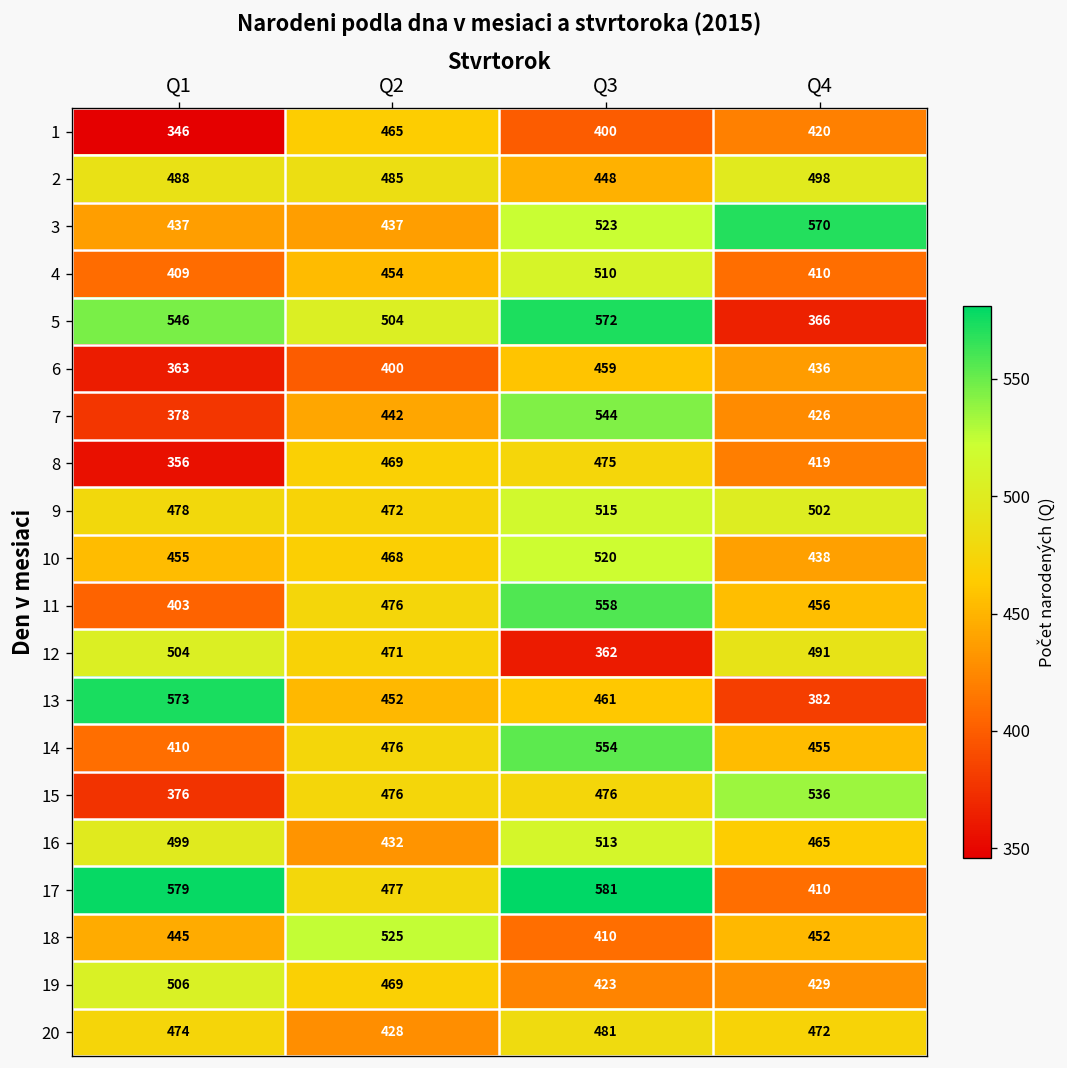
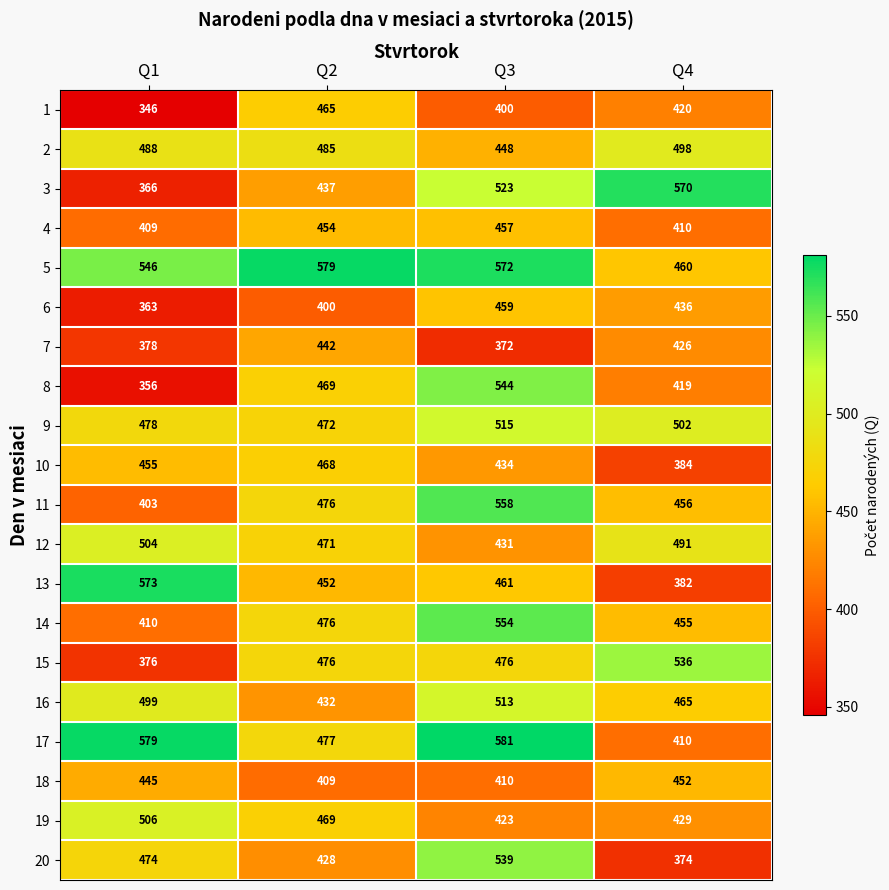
3, Q1: 437 -> 366
4, Q3: 510 -> 457
5, Q2: 504 -> 579
5, Q4: 366 -> 460
7, Q3: 544 -> 372
8, Q3: 475 -> 544
10, Q3: 520 -> 434
10, Q4: 438 -> 384
12, Q3: 362 -> 431
18, Q2: 525 -> 409
20, Q3: 481 -> 539
20, Q4: 472 -> 374
